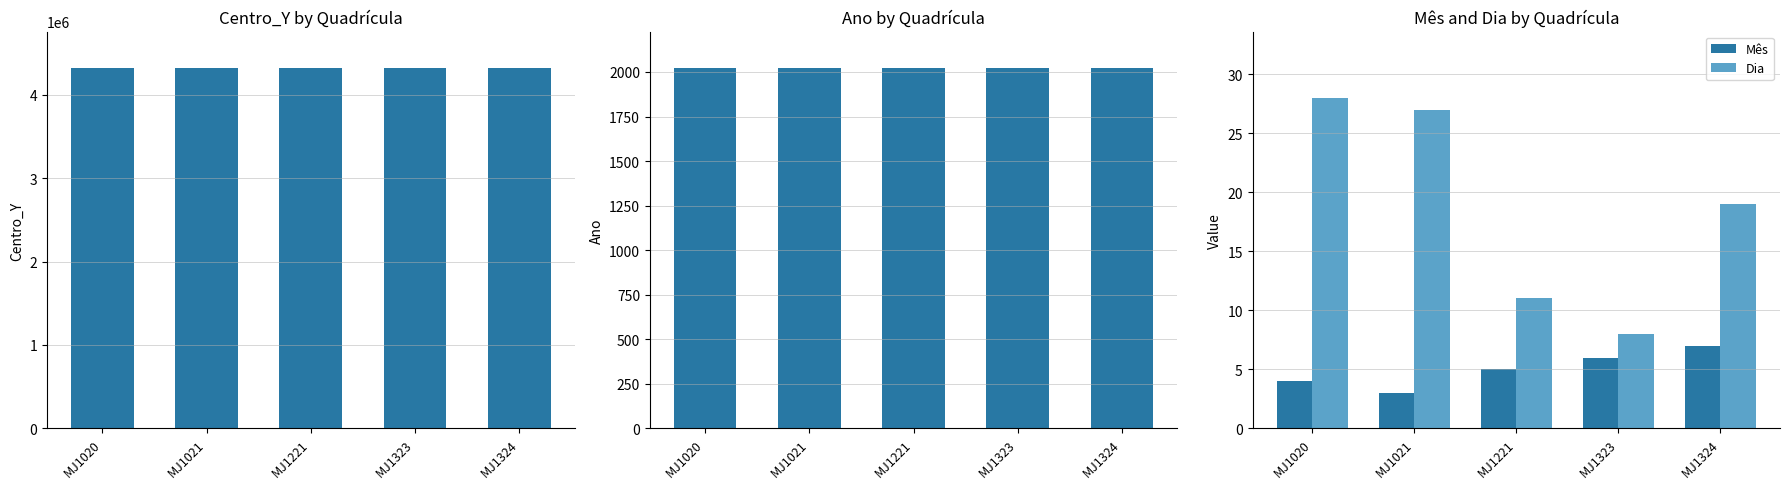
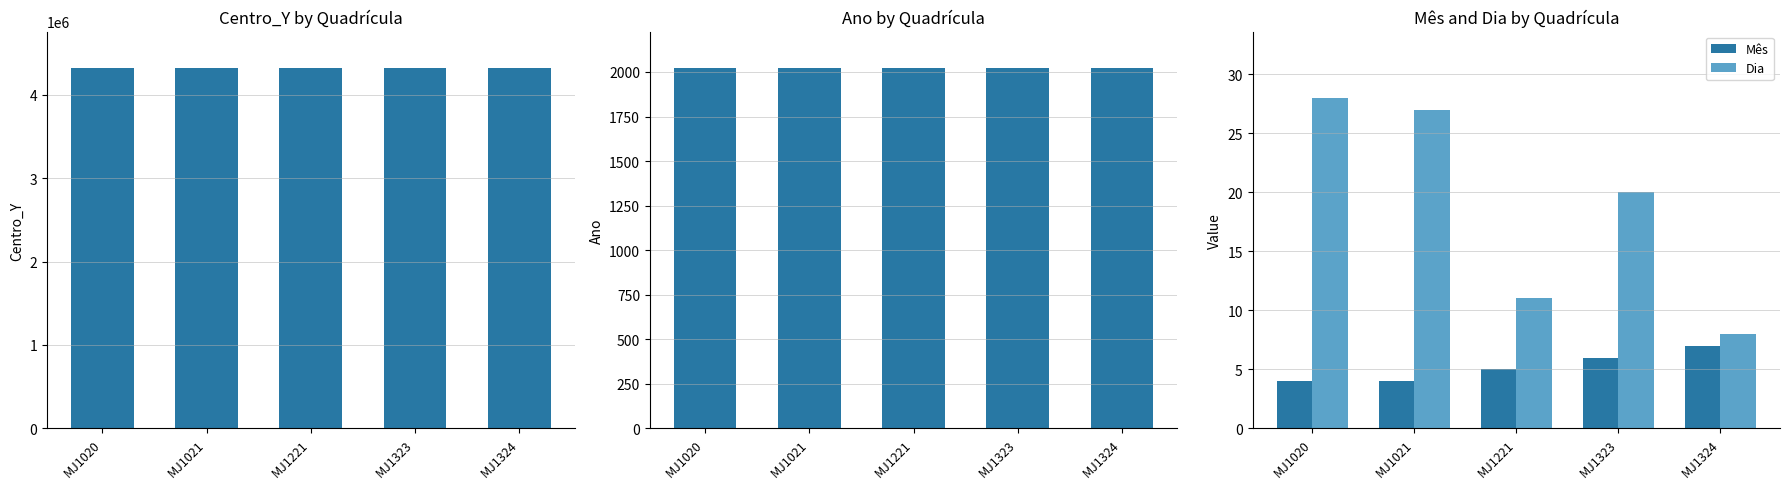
Mês and Dia by Quadrícula, Mês, MJ1021: 3 -> 4
Mês and Dia by Quadrícula, Dia, MJ1323: 8 -> 20
Mês and Dia by Quadrícula, Dia, MJ1324: 19 -> 8
